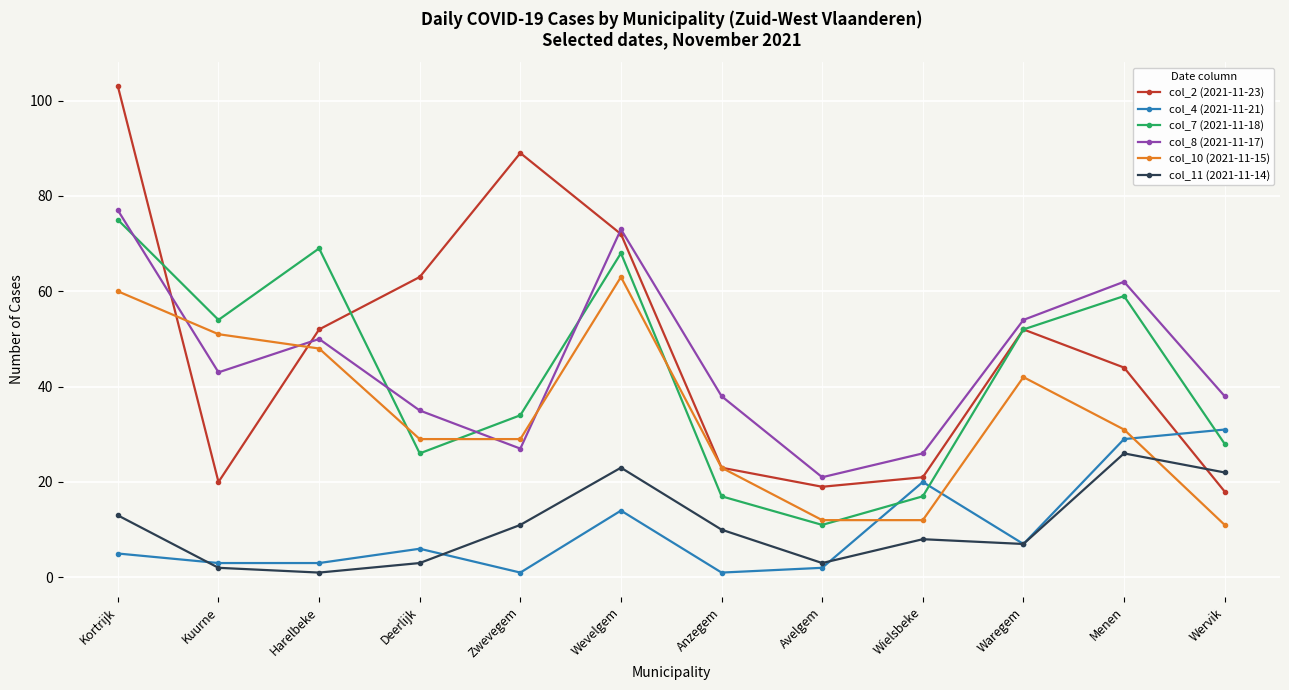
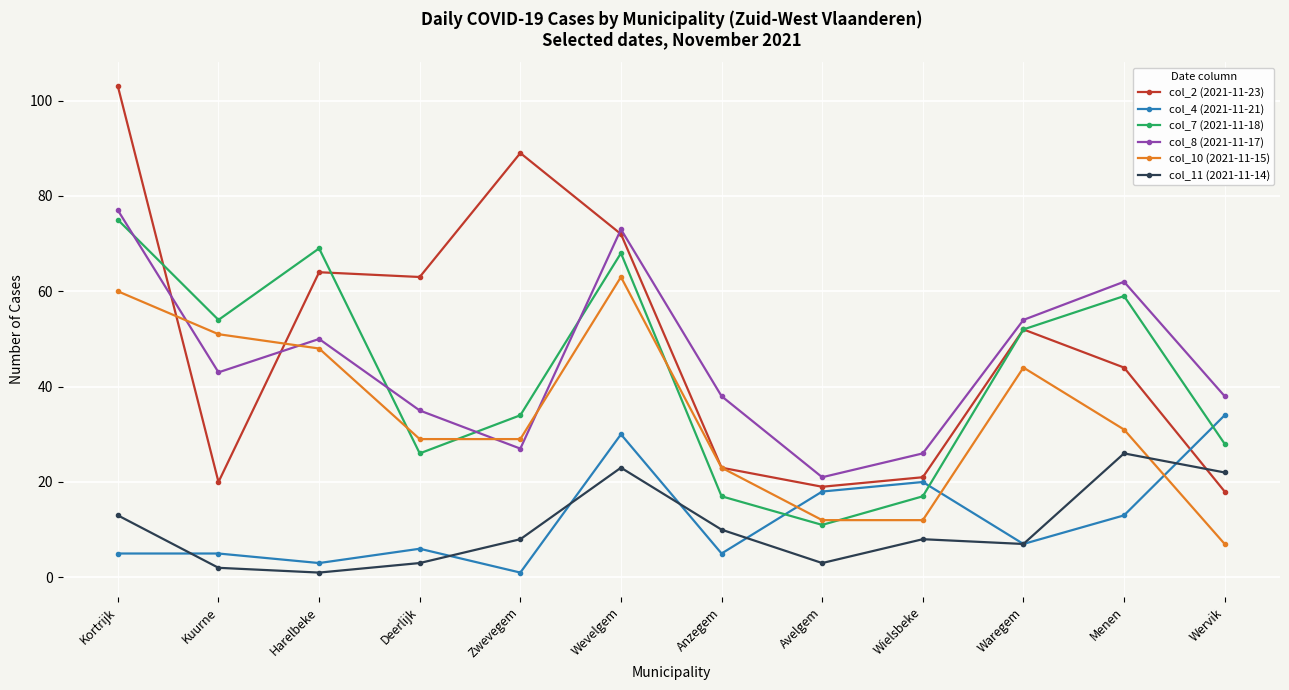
col_4 (2021-11-21), Kuurne: 3 -> 5
col_2 (2021-11-23), Harelbeke: 52 -> 64
col_11 (2021-11-14), Zwevegem: 11 -> 8
col_4 (2021-11-21), Wevelgem: 14 -> 30
col_4 (2021-11-21), Anzegem: 1 -> 5
col_4 (2021-11-21), Avelgem: 2 -> 18
col_10 (2021-11-15), Waregem: 42 -> 44
col_4 (2021-11-21), Menen: 29 -> 13
col_4 (2021-11-21), Wervik: 31 -> 34
col_10 (2021-11-15), Wervik: 11 -> 7
